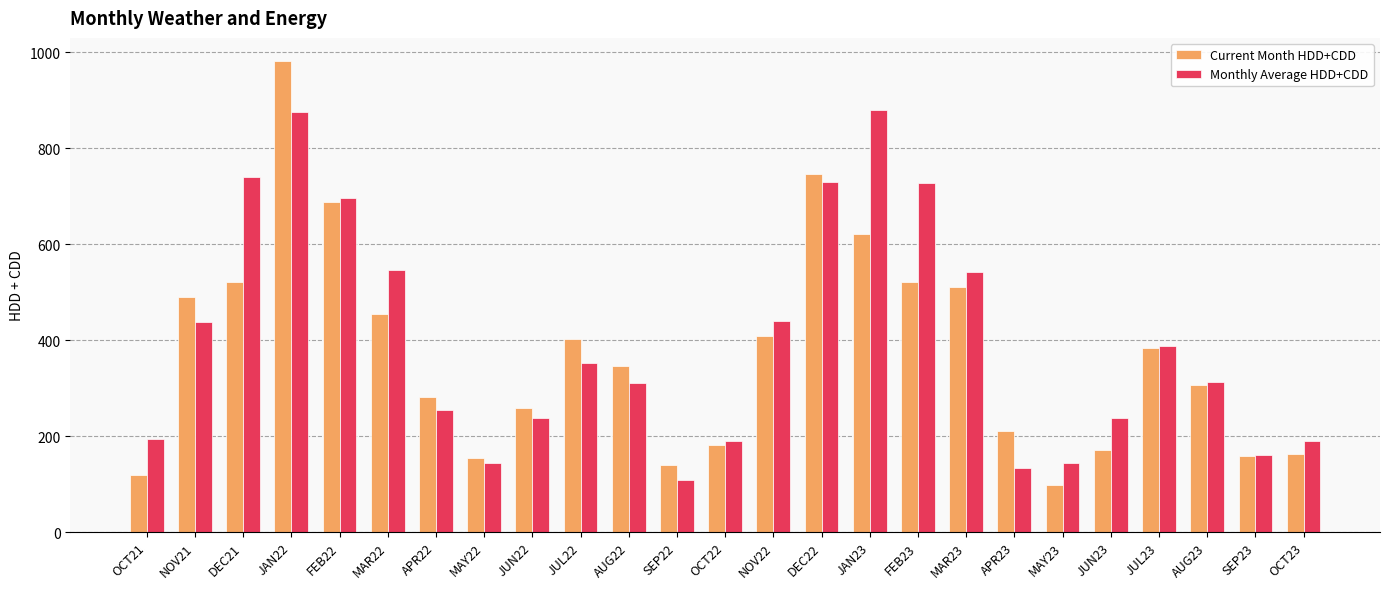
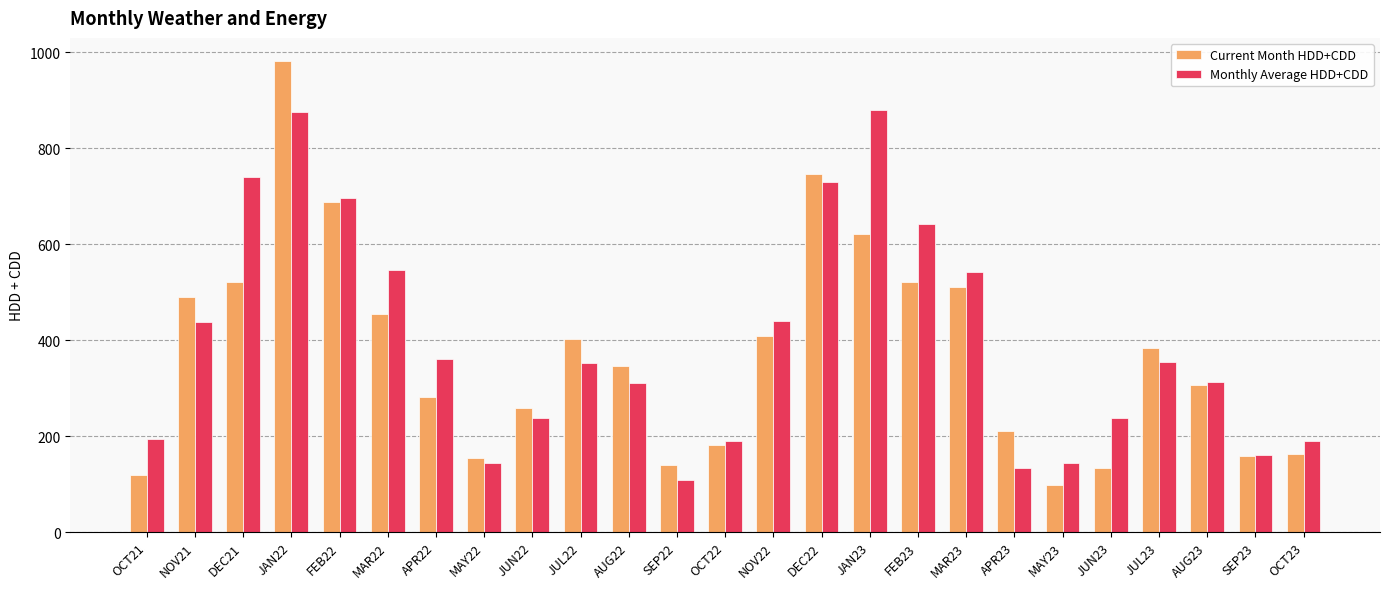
Monthly Average HDD+CDD, APR22: 250 -> 360
Monthly Average HDD+CDD, FEB23: 730 -> 640
Current Month HDD+CDD, JUN23: 170 -> 130
Monthly Average HDD+CDD, JUL23: 390 -> 350
